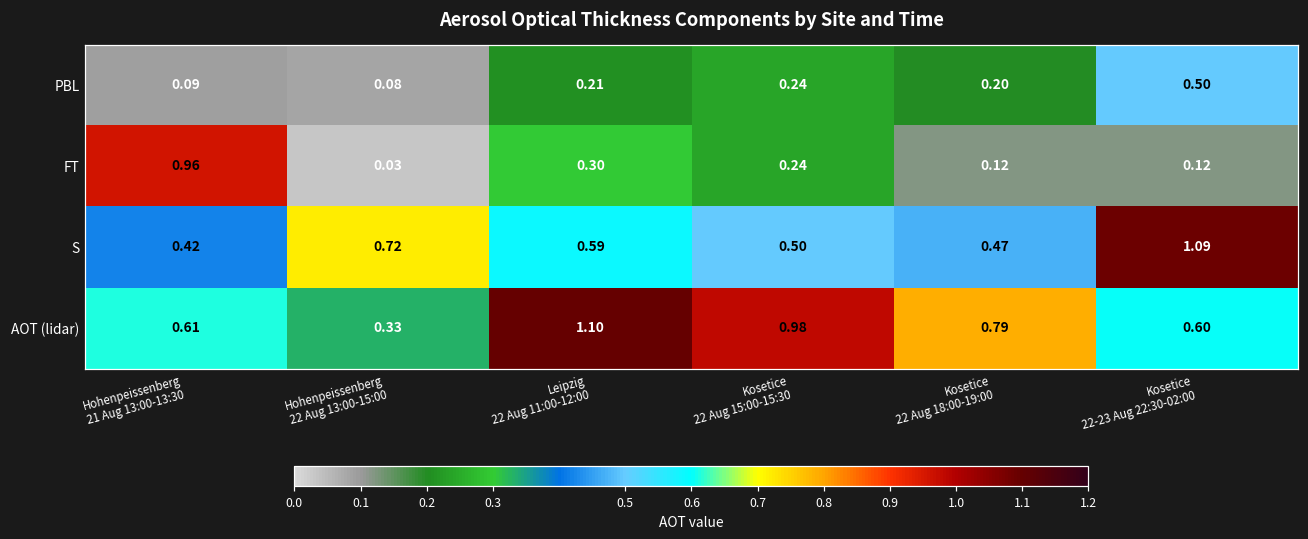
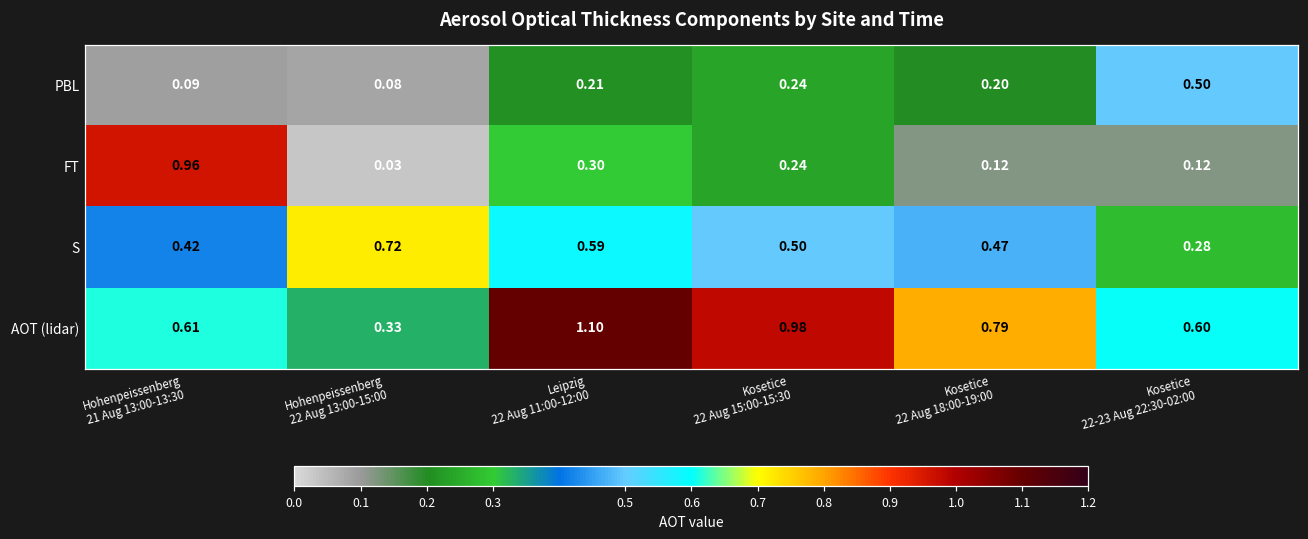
S, Kosetice 22-23 Aug 22:30-02:00: 1.09 -> 0.28
